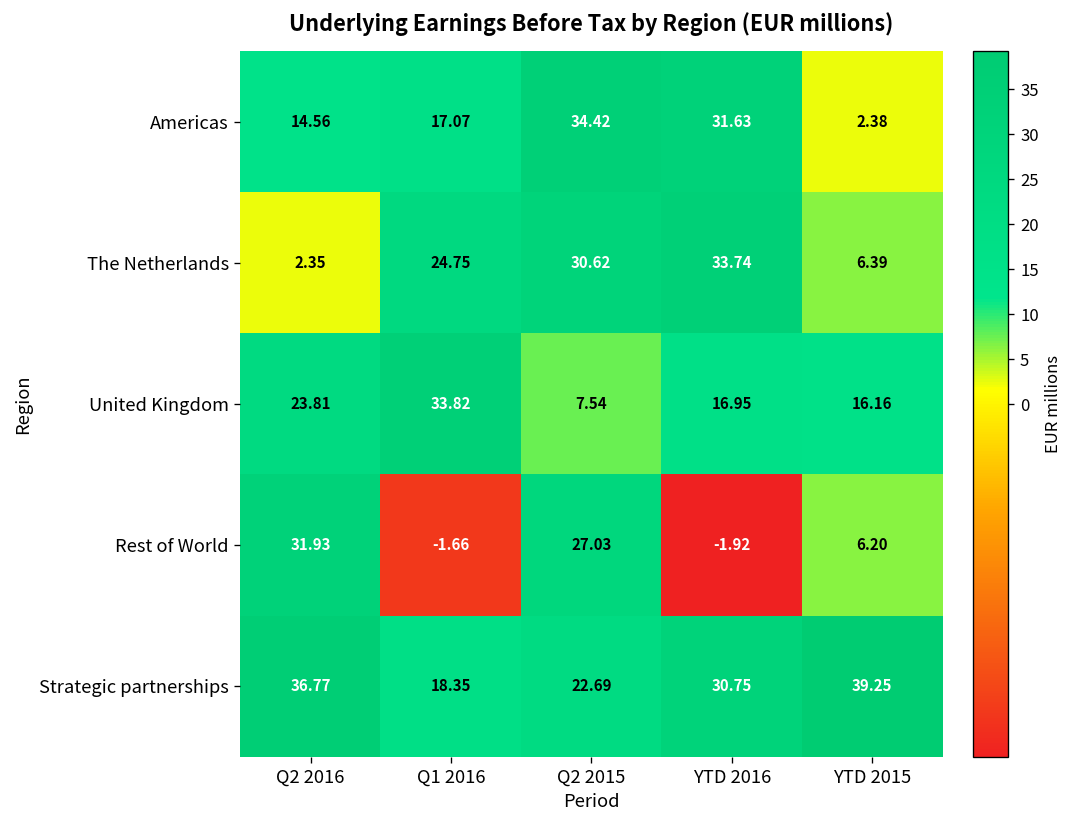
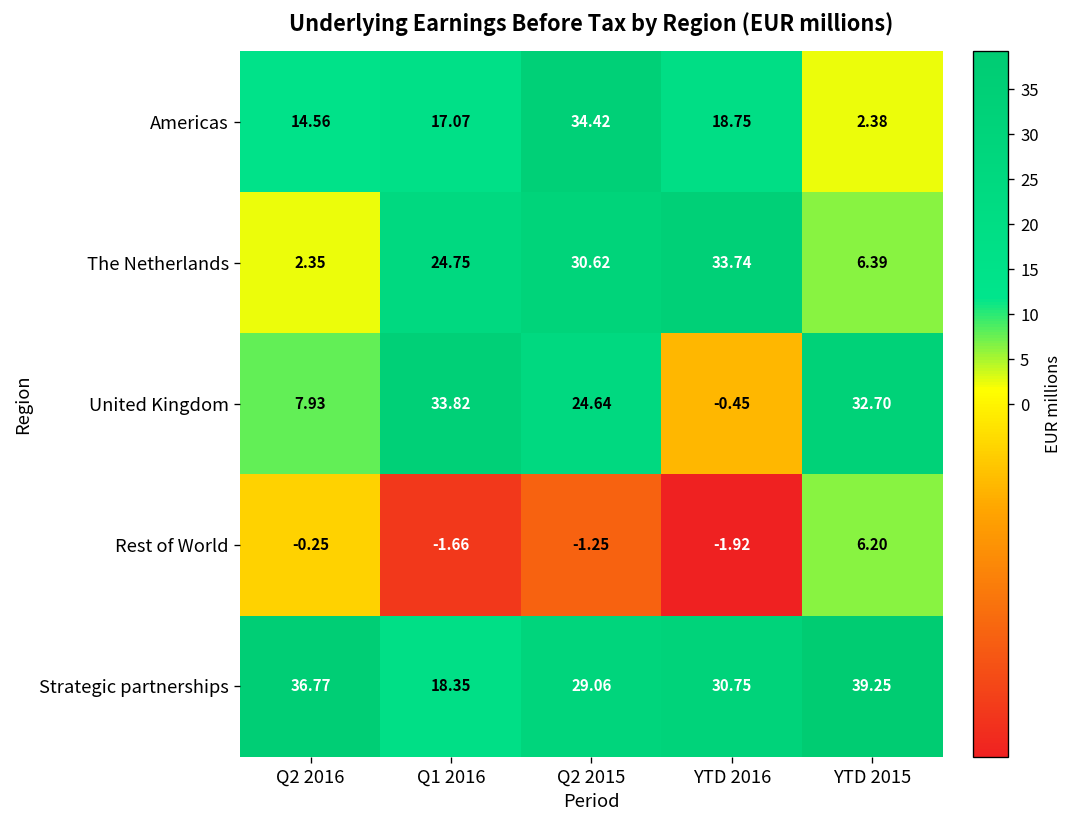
Americas, YTD 2016: 31.63 -> 18.75
United Kingdom, Q2 2016: 23.81 -> 7.93
United Kingdom, Q2 2015: 7.54 -> 24.64
United Kingdom, YTD 2016: 16.95 -> -0.45
United Kingdom, YTD 2015: 16.16 -> 32.70
Rest of World, Q2 2016: 31.93 -> -0.25
Rest of World, Q2 2015: 27.03 -> -1.25
Strategic partnerships, Q2 2015: 22.69 -> 29.06
